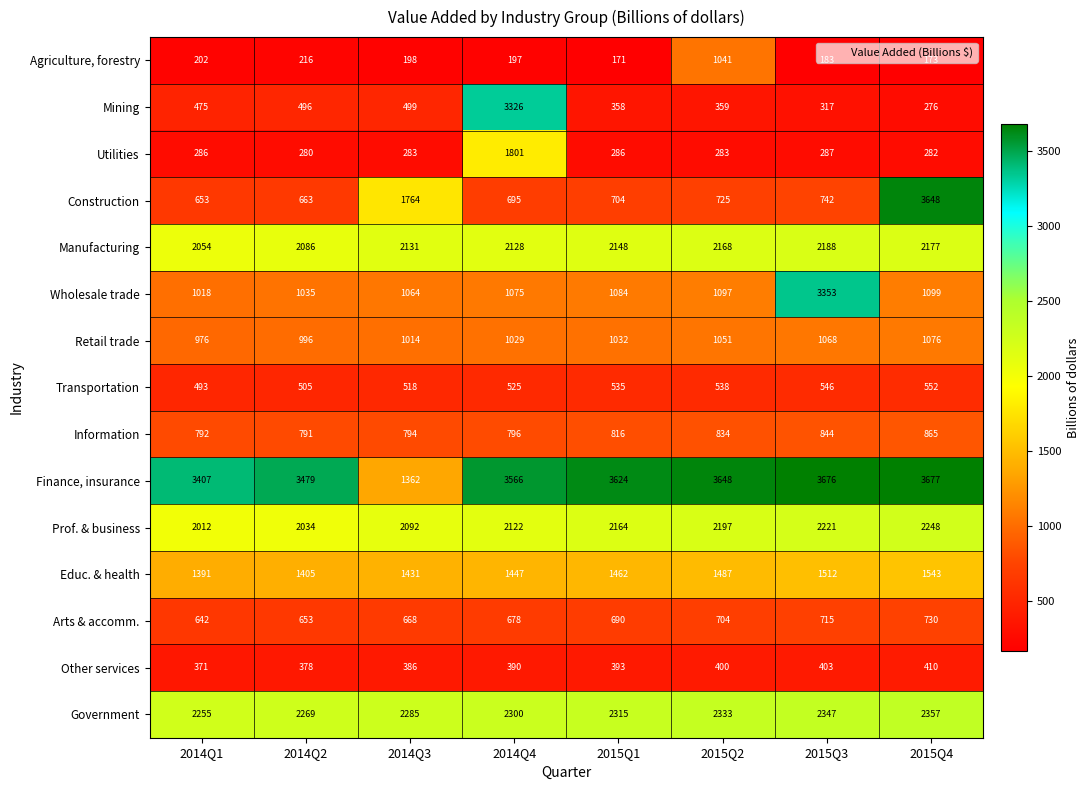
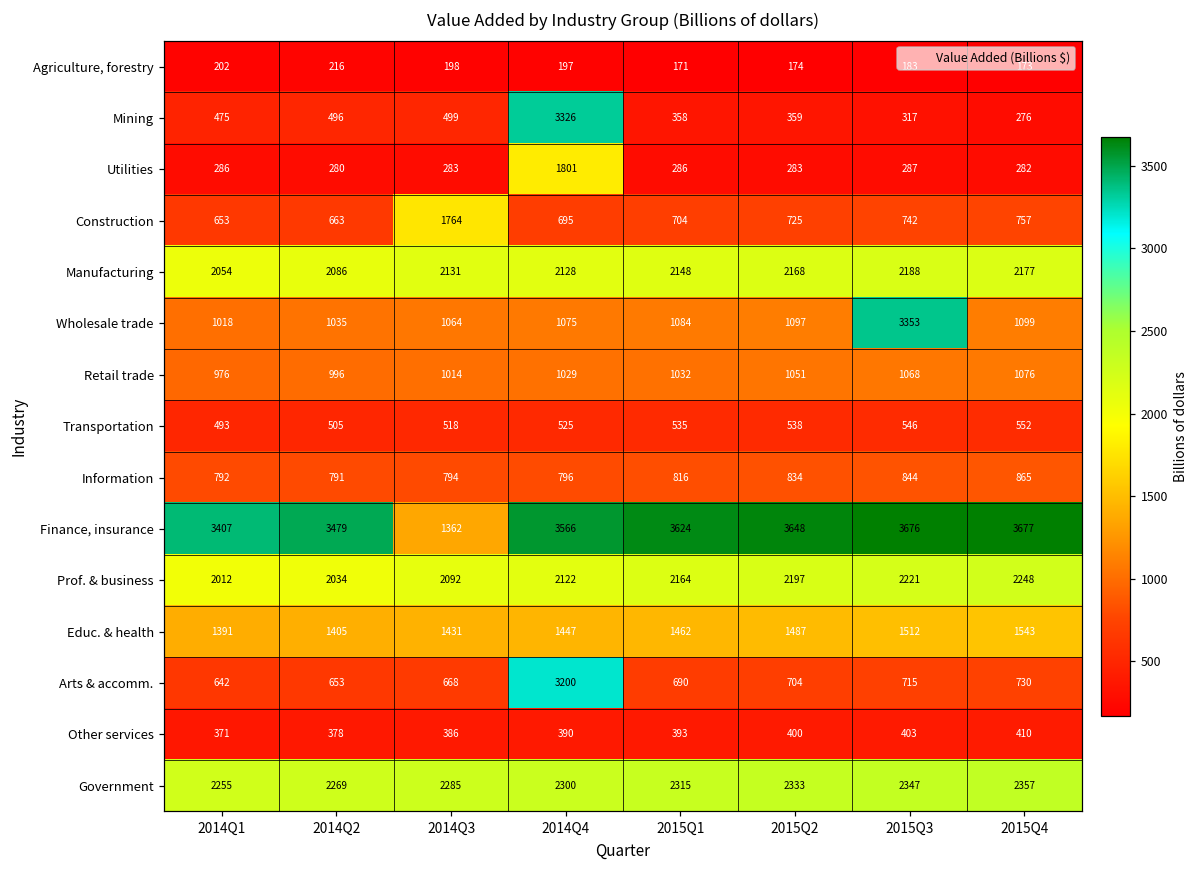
Agriculture, forestry, 2015Q2: 1041 -> 174
Construction, 2015Q4: 3648 -> 757
Arts & accomm., 2014Q4: 678 -> 3200
